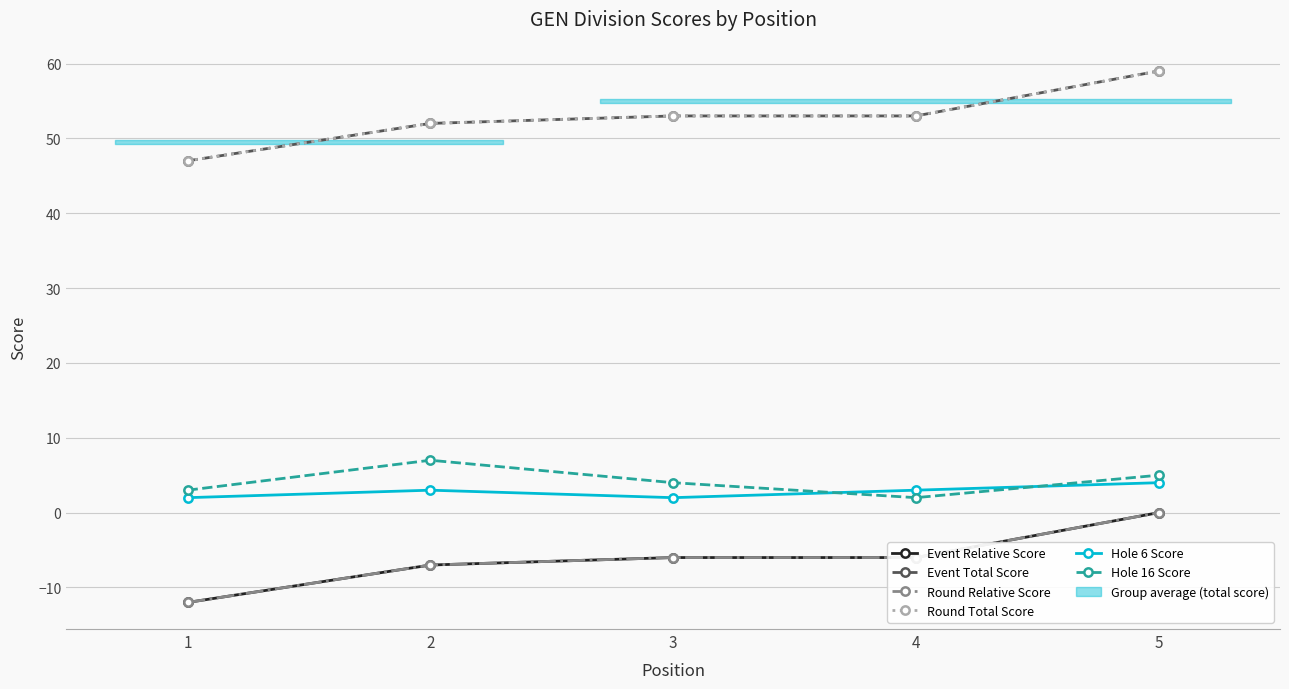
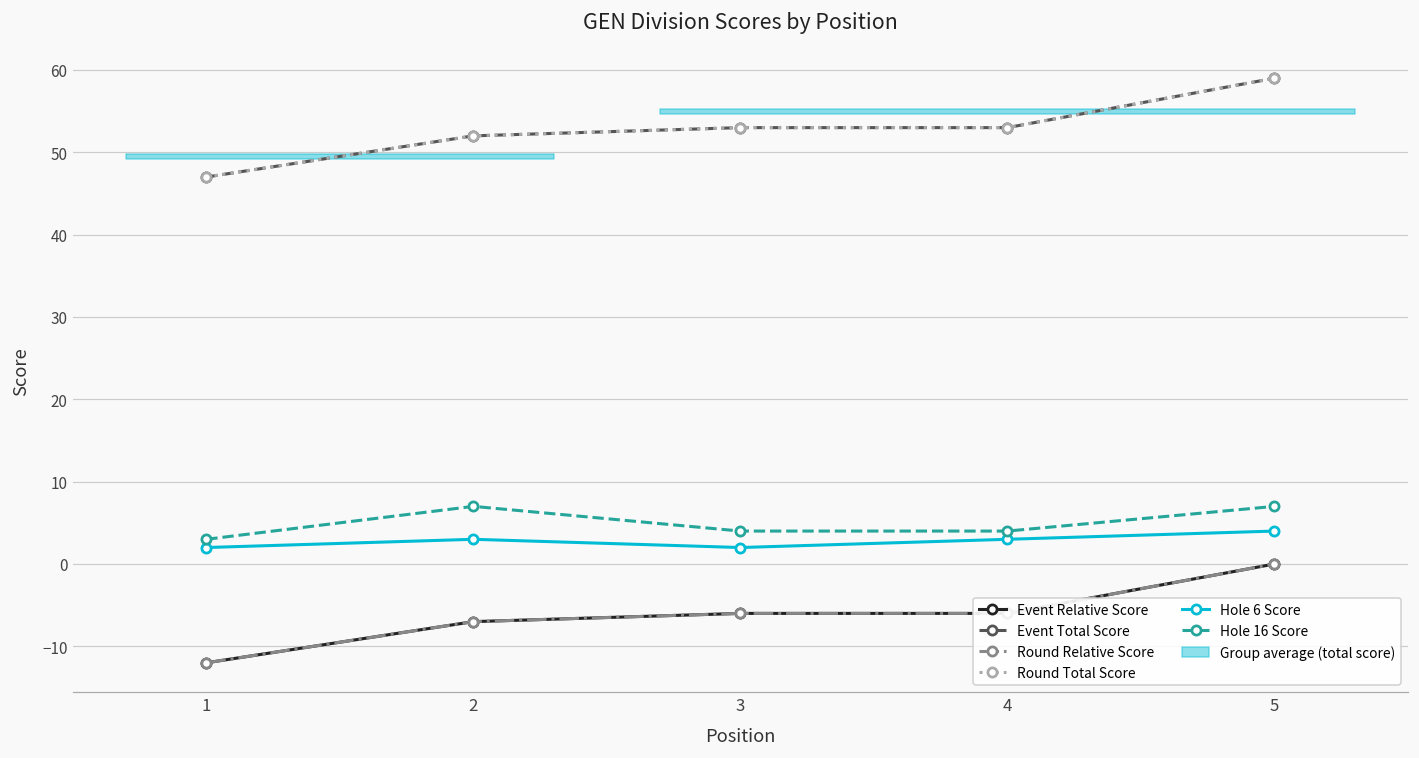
Hole 16 Score, 4: 2 -> 4
Hole 16 Score, 5: 5 -> 7
